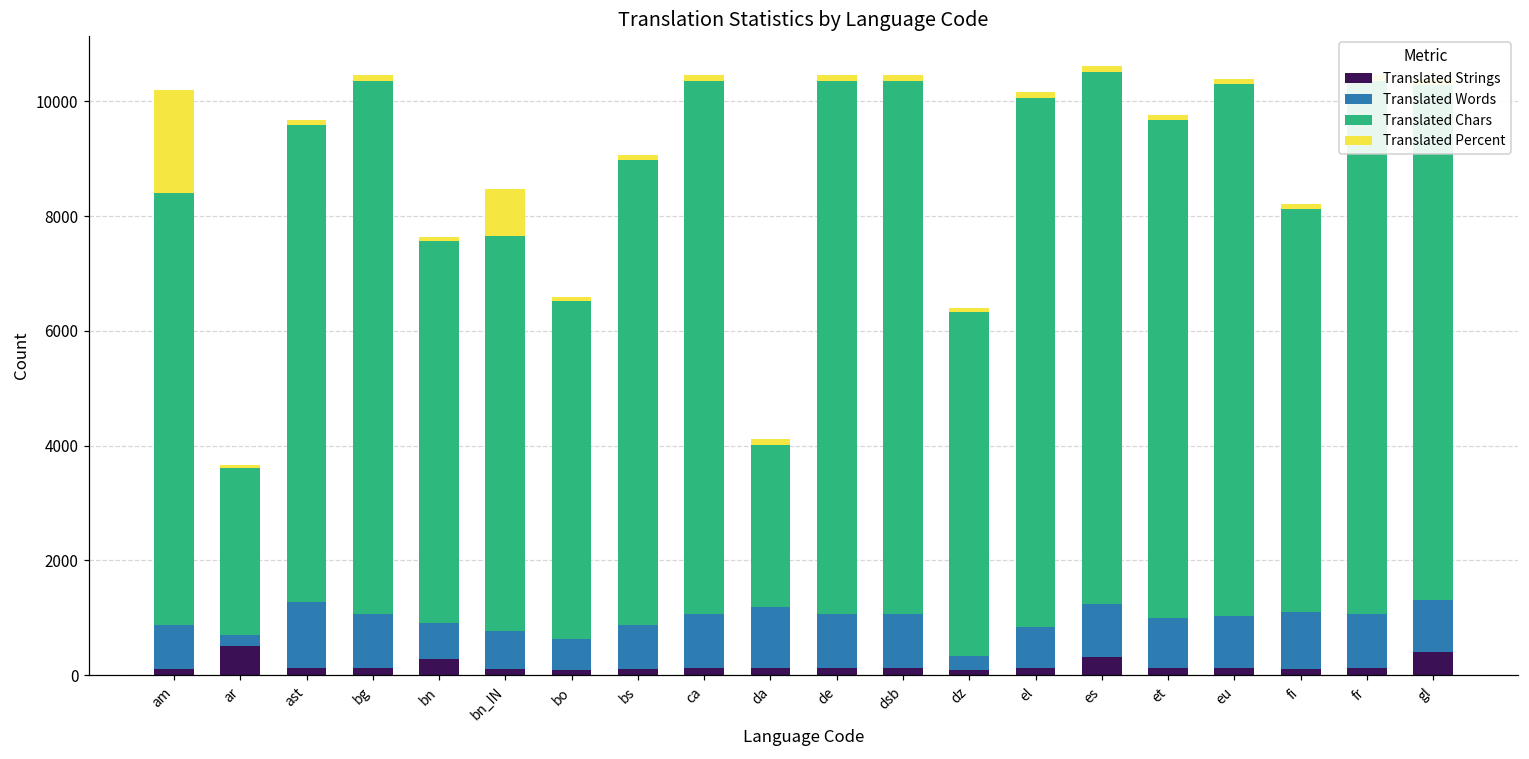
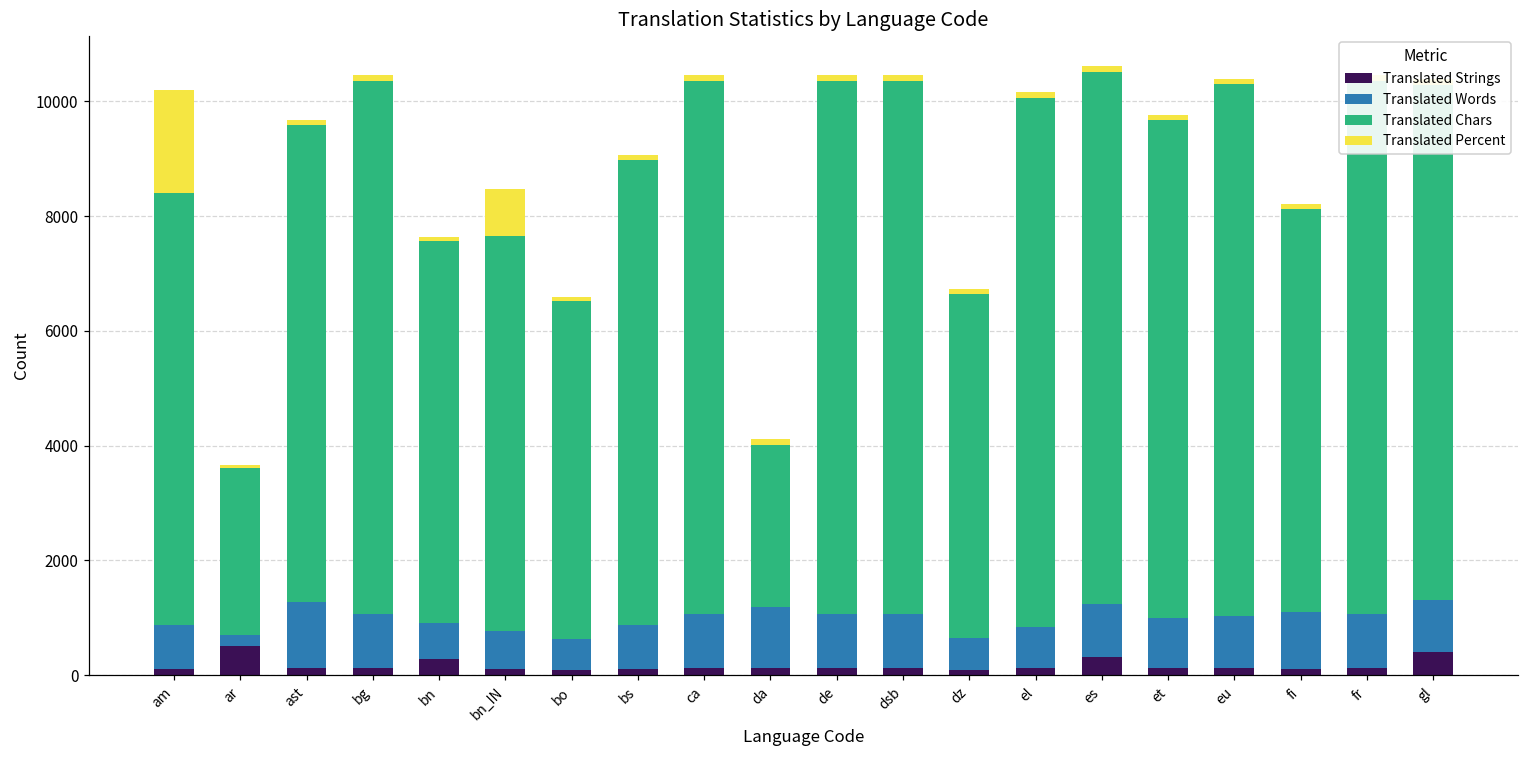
Translated Words, dz: 200 -> 600
